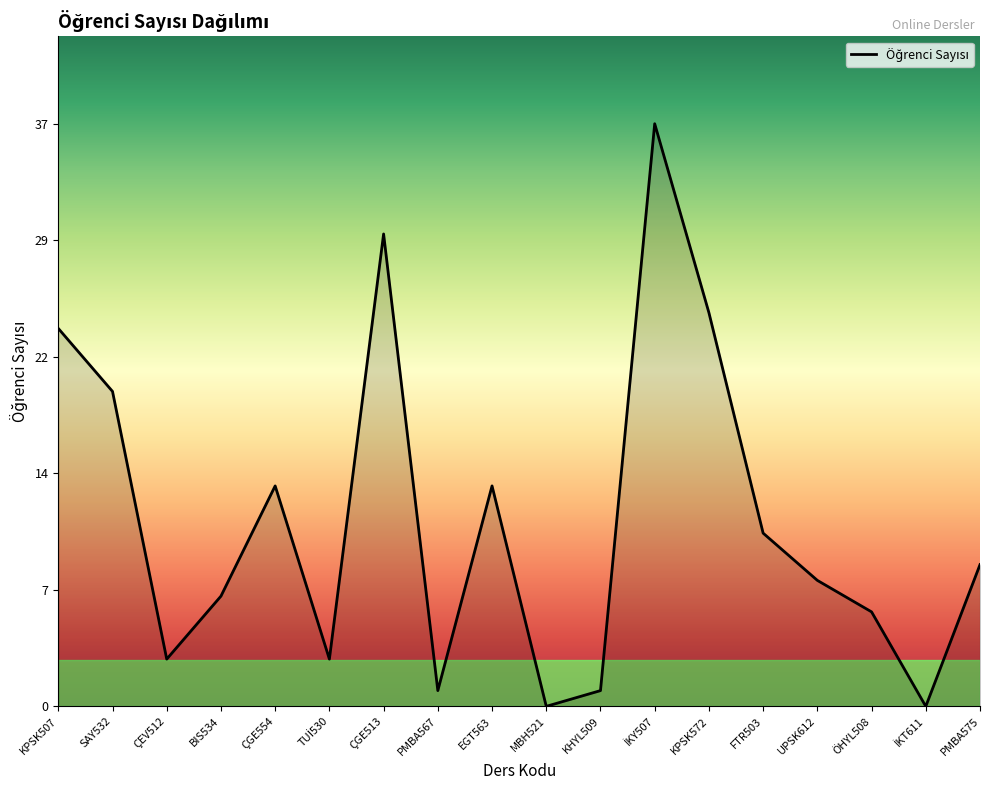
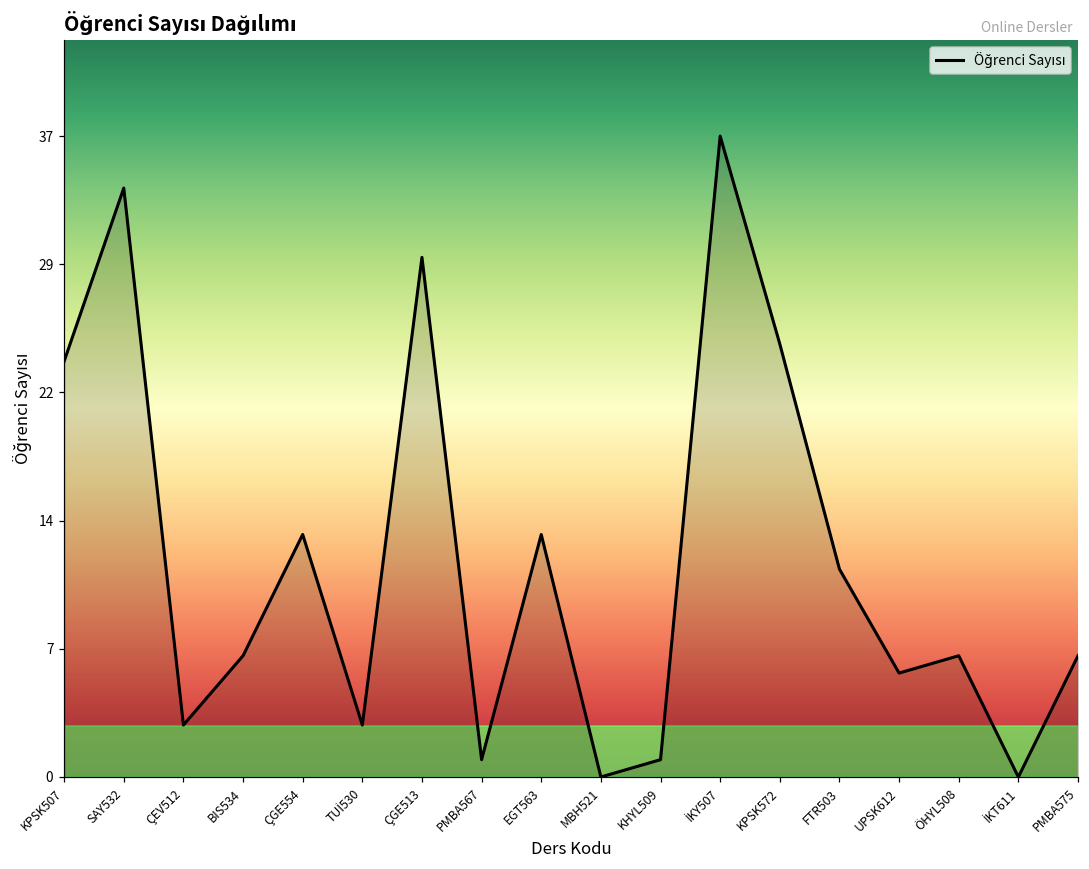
SAY532: 20 -> 34
FTR503: 11 -> 12
UPSK612: 8 -> 6
ÖHYL508: 6 -> 7
PMBA575: 9 -> 7
